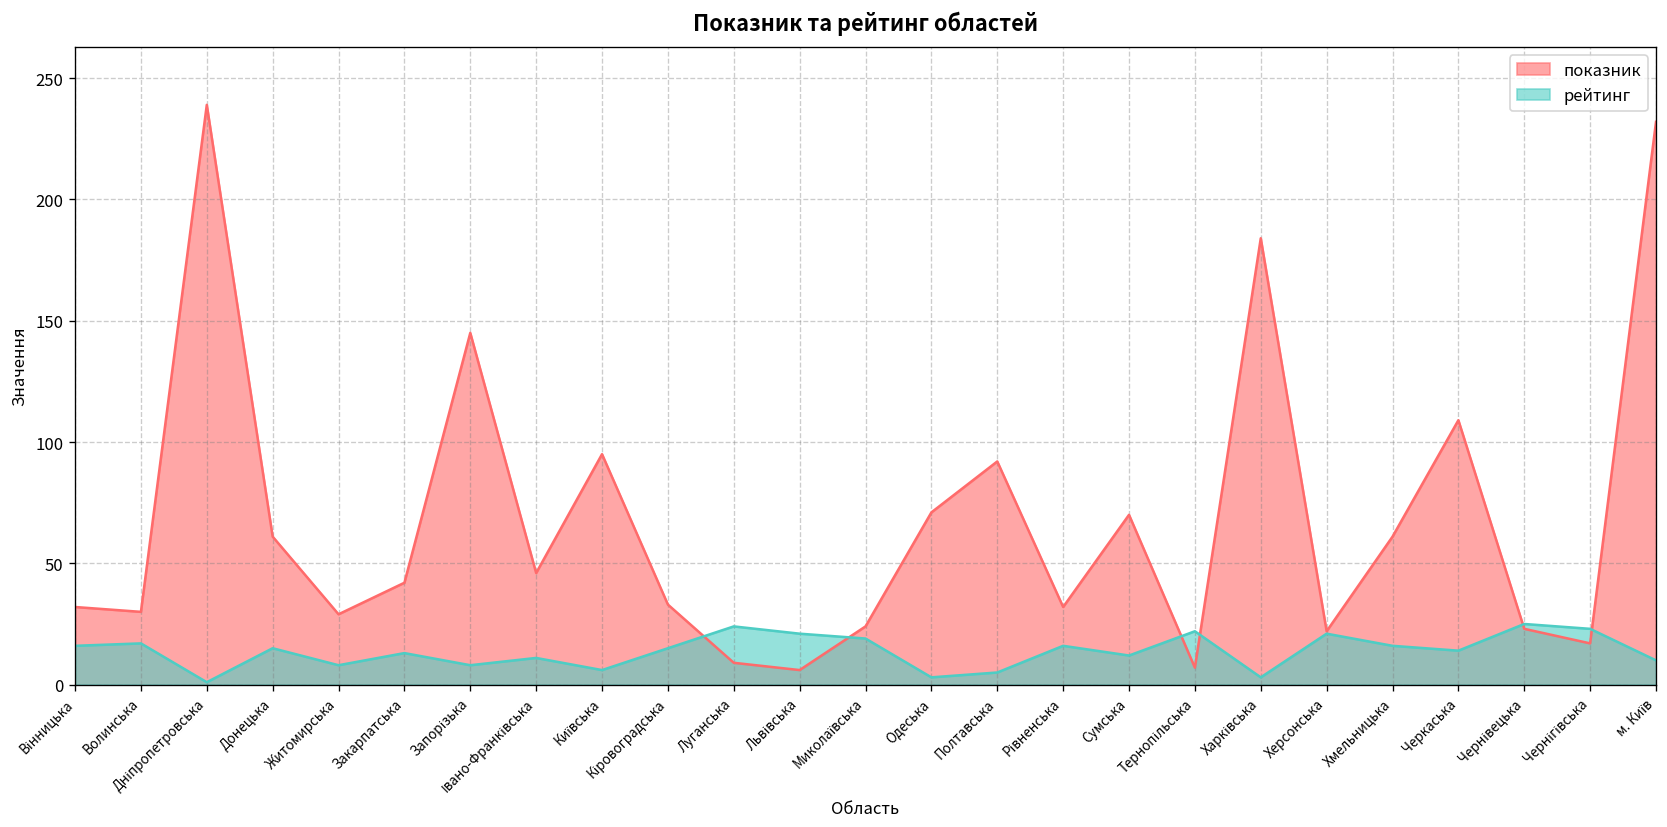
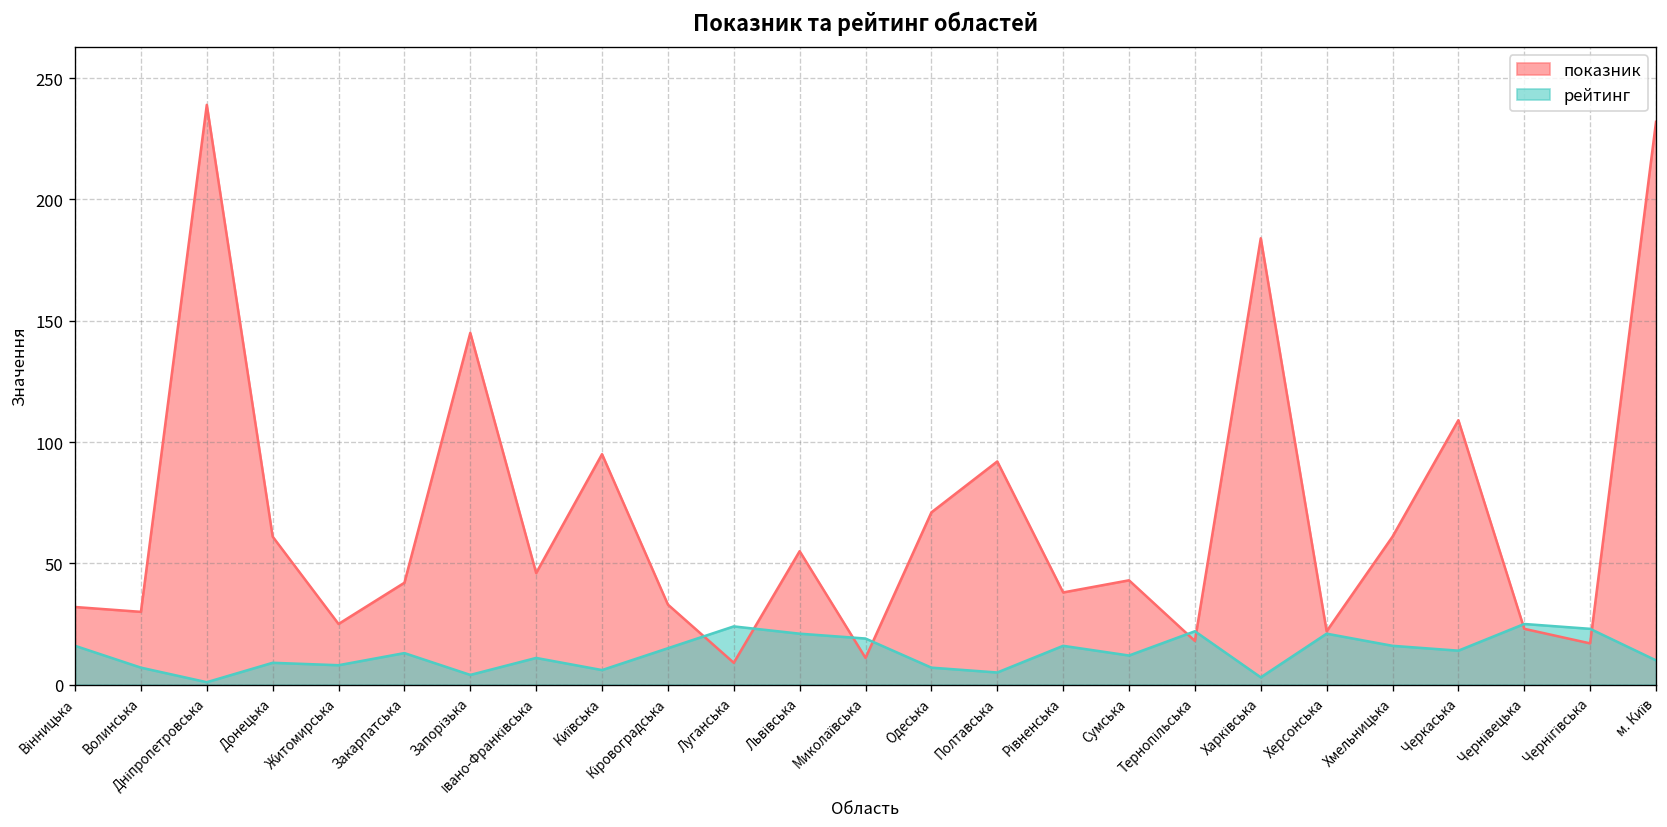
рейтинг, Волинська: 17 -> 7
рейтинг, Донецька: 15 -> 9
показник, Житомирська: 29 -> 25
рейтинг, Запорізька: 8 -> 4
показник, Львівська: 6 -> 55
показник, Миколаївська: 24 -> 11
рейтинг, Одеська: 3 -> 7
показник, Рівненська: 32 -> 38
показник, Сумська: 70 -> 43
показник, Тернопільська: 7 -> 18
